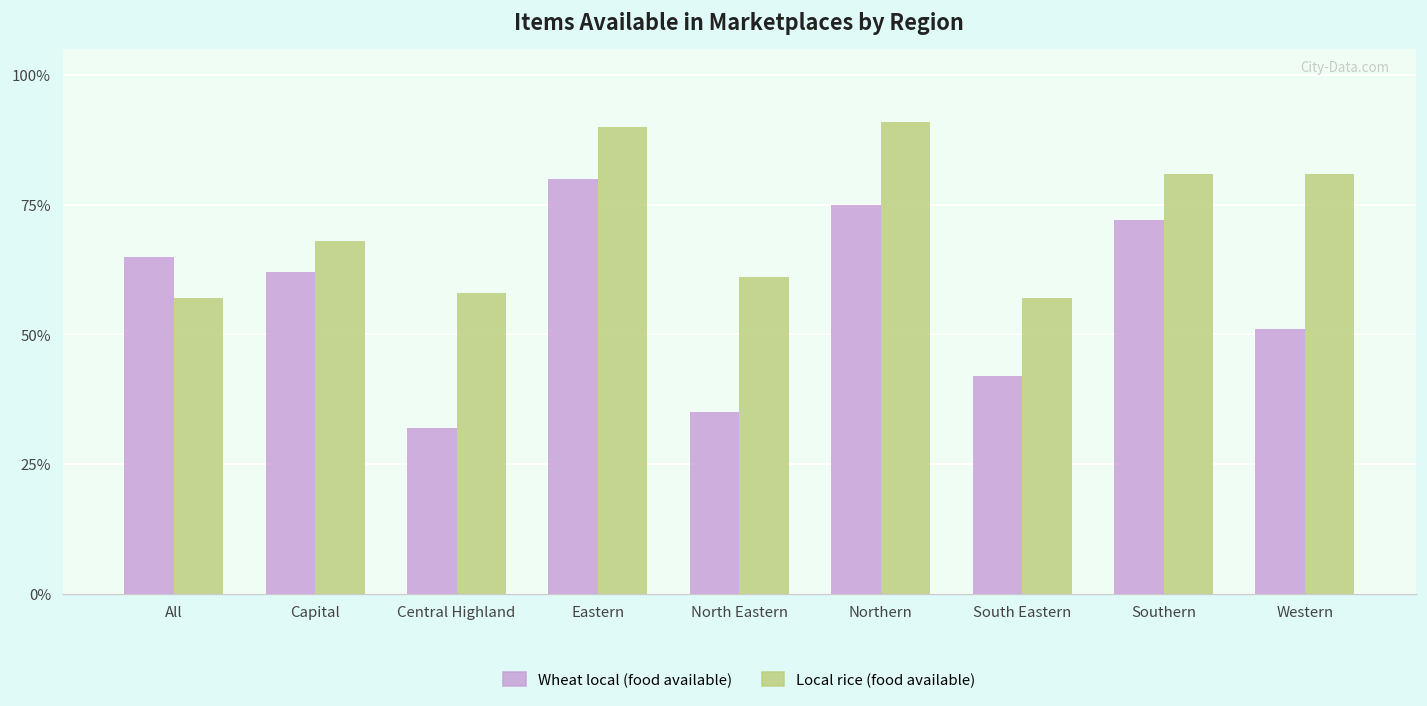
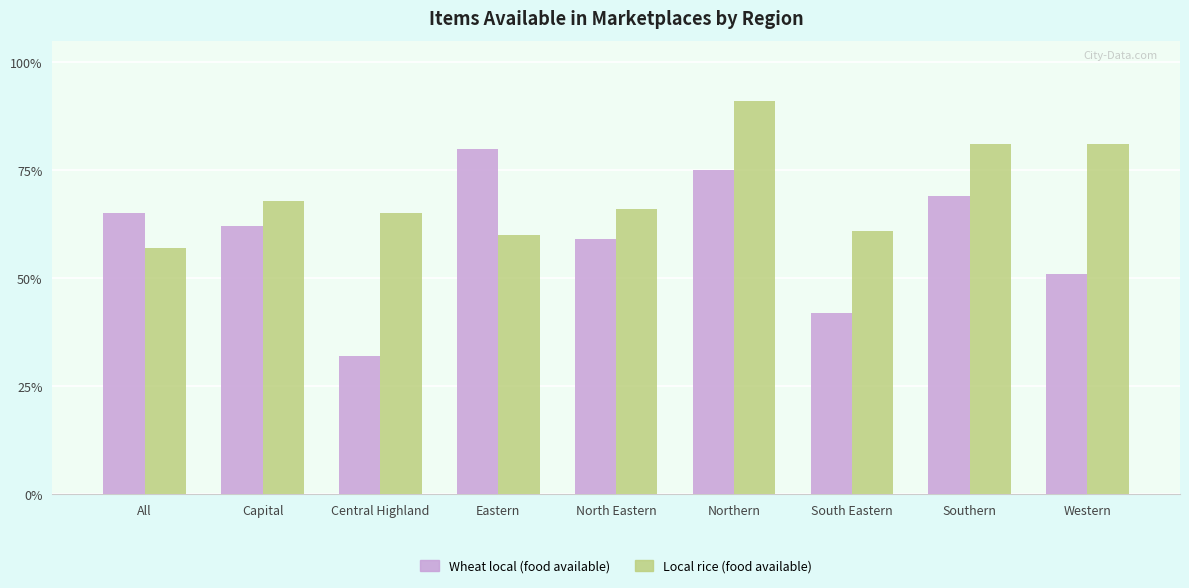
Local rice (food available), Central Highland: 58% -> 65%
Local rice (food available), Eastern: 90% -> 60%
Wheat local (food available), North Eastern: 35% -> 59%
Local rice (food available), North Eastern: 61% -> 66%
Local rice (food available), South Eastern: 57% -> 61%
Wheat local (food available), Southern: 72% -> 69%
